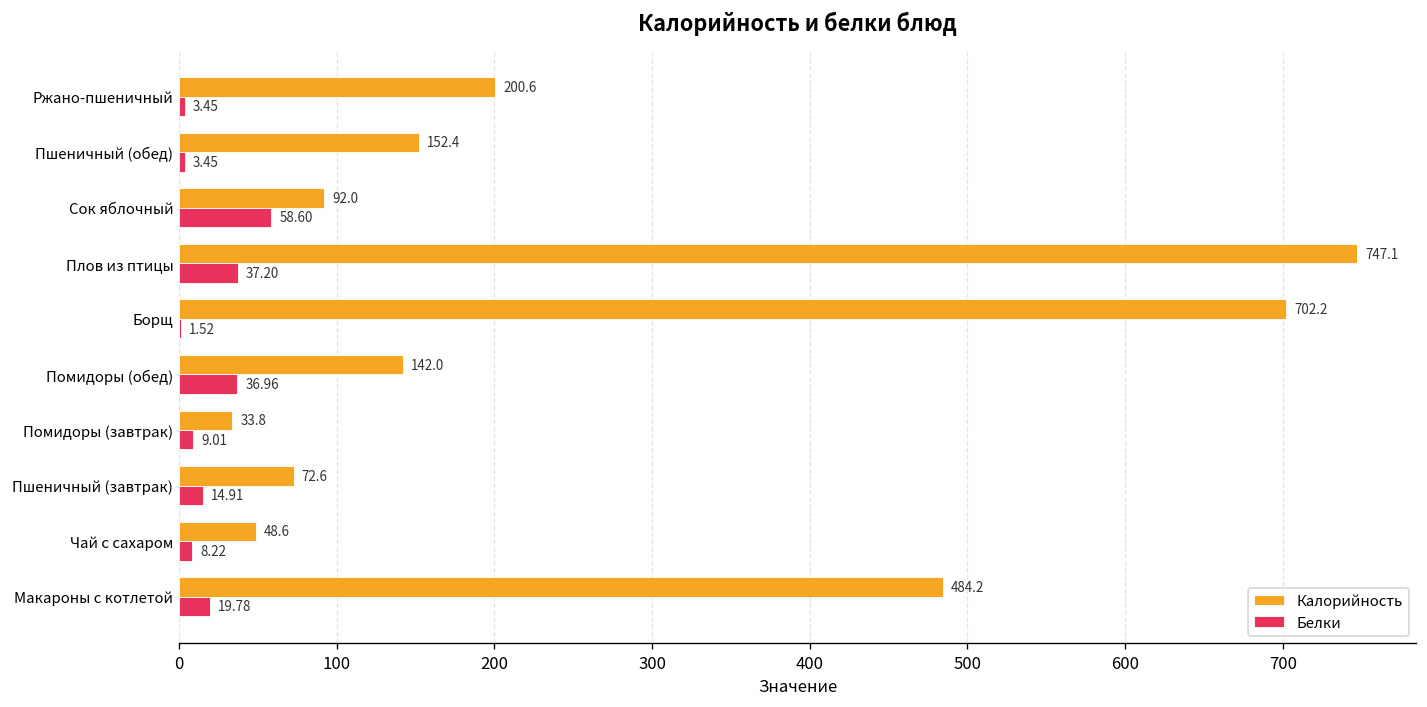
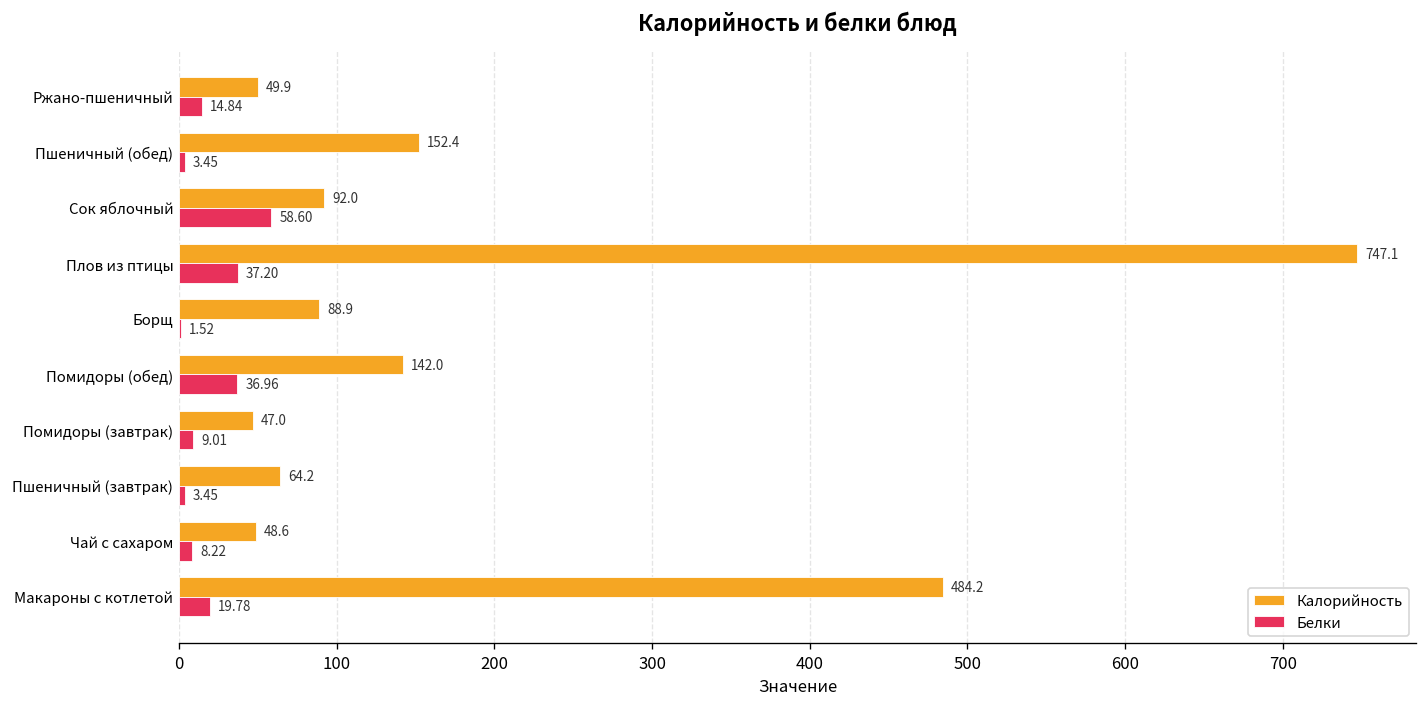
Калорийность, Ржано-пшеничный: 200.6 -> 49.9
Белки, Ржано-пшеничный: 3.45 -> 14.84
Калорийность, Борщ: 702.2 -> 88.9
Калорийность, Помидоры (завтрак): 33.8 -> 47.0
Калорийность, Пшеничный (завтрак): 72.6 -> 64.2
Белки, Пшеничный (завтрак): 14.91 -> 3.45
